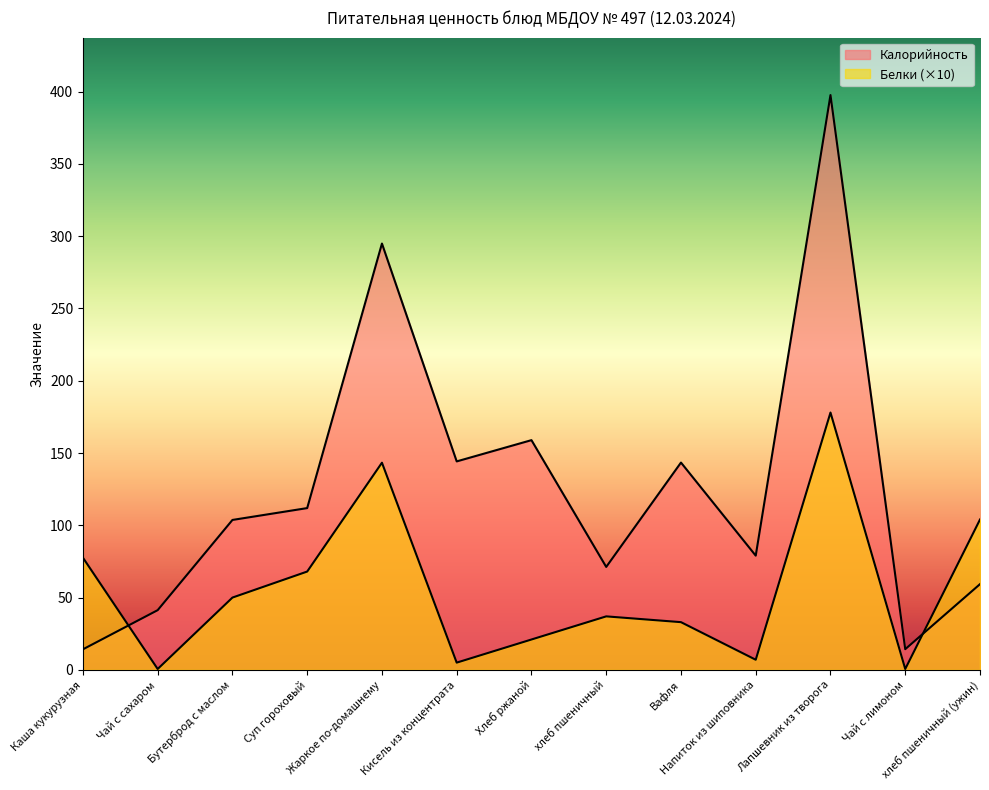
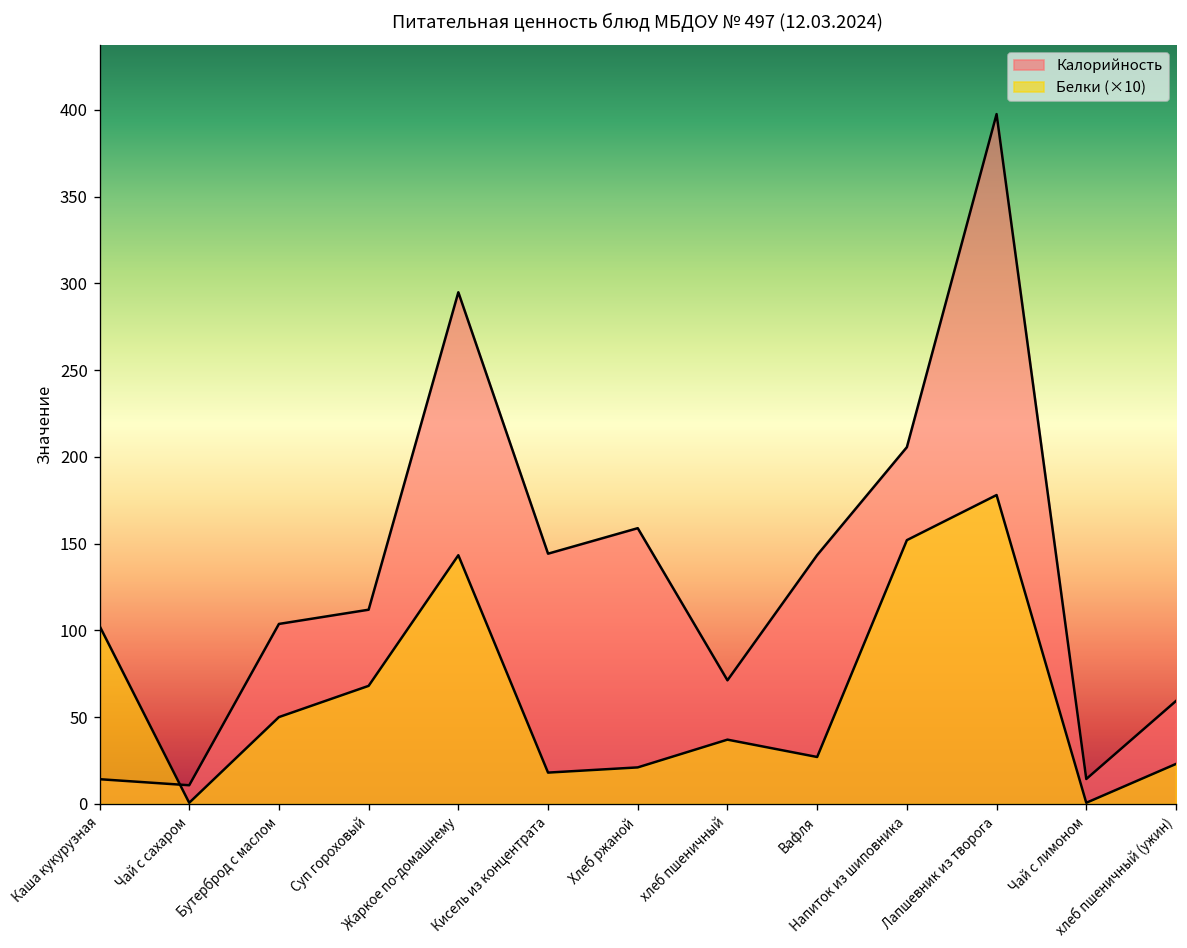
Белки (×10), Каша кукурузная: 78 -> 103
Калорийность, Чай с сахаром: 41 -> 11
Белки (×10), Кисель из концентрата: 5 -> 18
Белки (×10), Вафля: 33 -> 27
Калорийность, Напиток из шиповника: 79 -> 206
Белки (×10), Напиток из шиповника: 7 -> 152
Белки (×10), хлеб пшеничный (ужин): 104 -> 23
